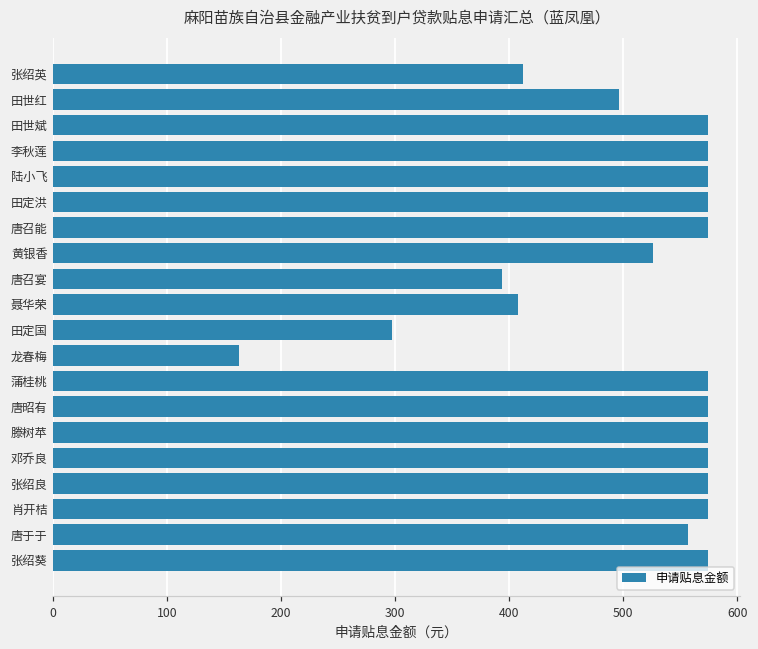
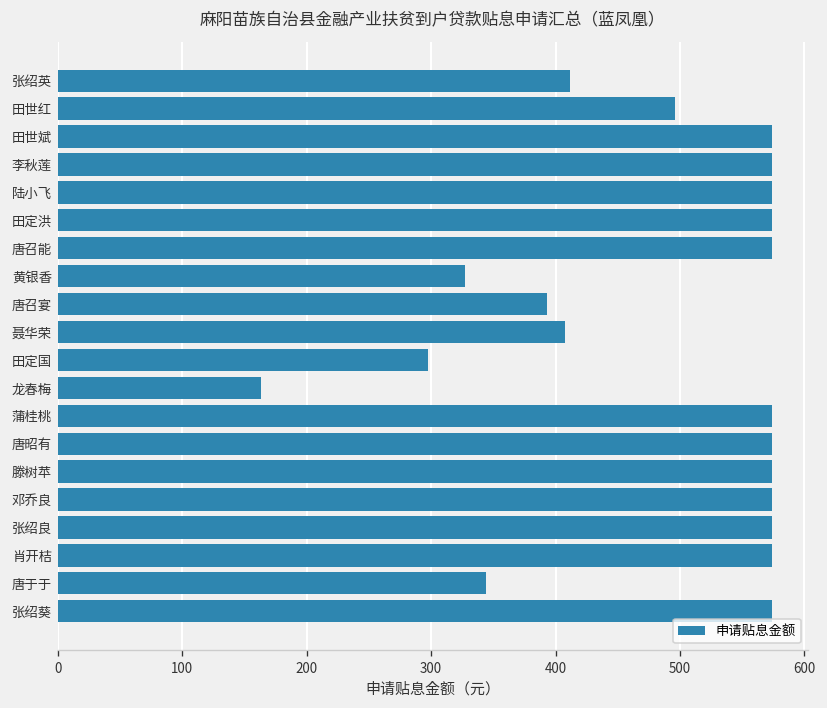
黄银香: 526 -> 328
唐于于: 557 -> 344
